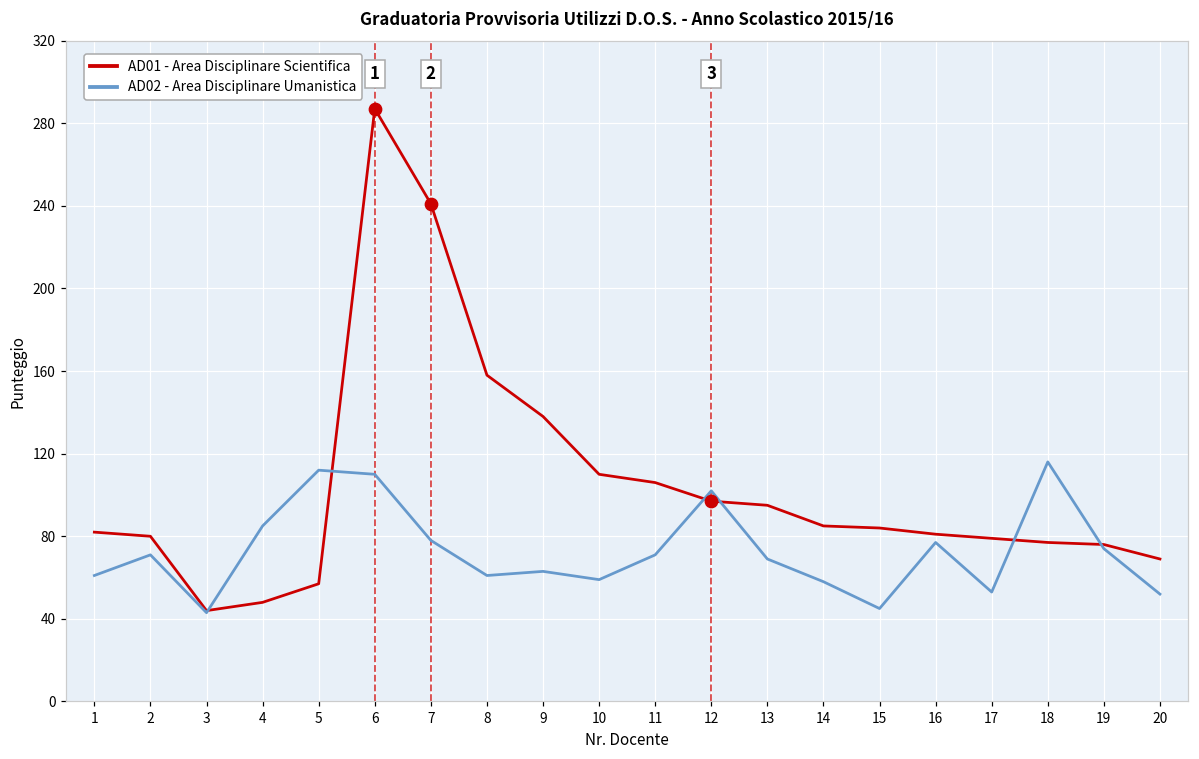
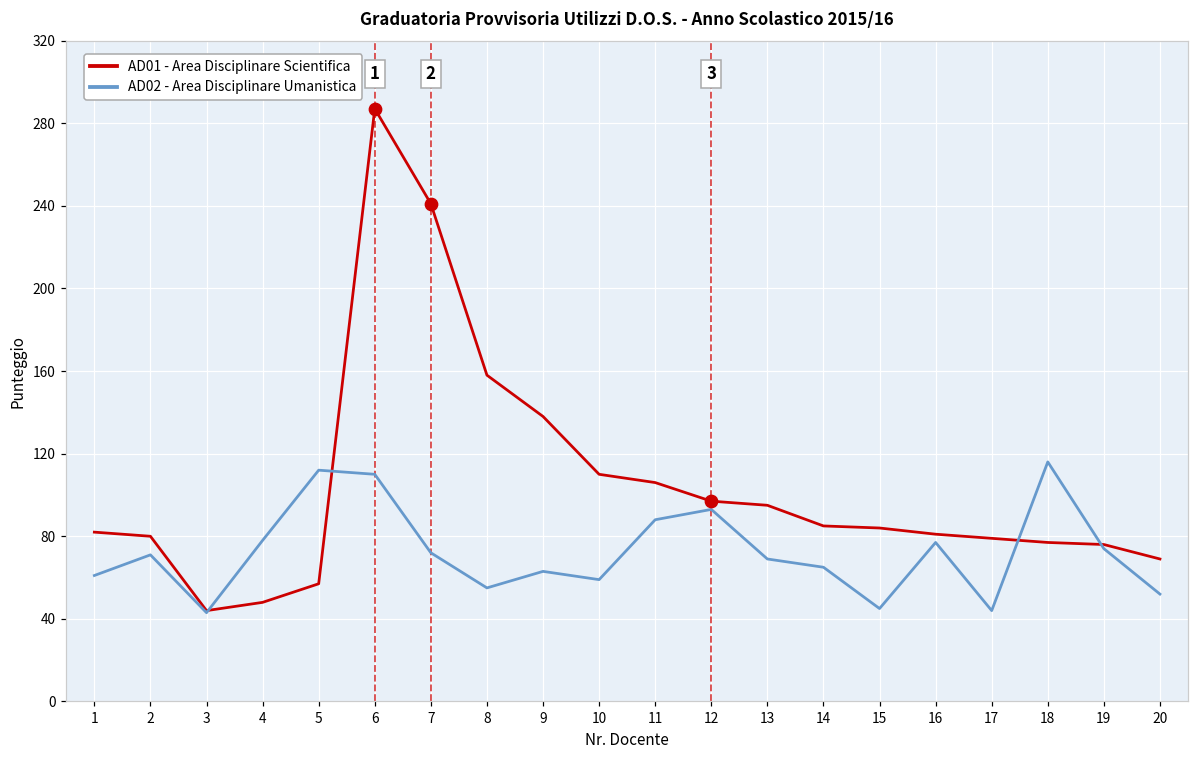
AD02 - Area Disciplinare Umanistica, 4: 85 -> 78
AD02 - Area Disciplinare Umanistica, 7: 78 -> 72
AD02 - Area Disciplinare Umanistica, 8: 61 -> 55
AD02 - Area Disciplinare Umanistica, 11: 71 -> 88
AD02 - Area Disciplinare Umanistica, 12: 102 -> 93
AD02 - Area Disciplinare Umanistica, 14: 58 -> 65
AD02 - Area Disciplinare Umanistica, 17: 53 -> 44
